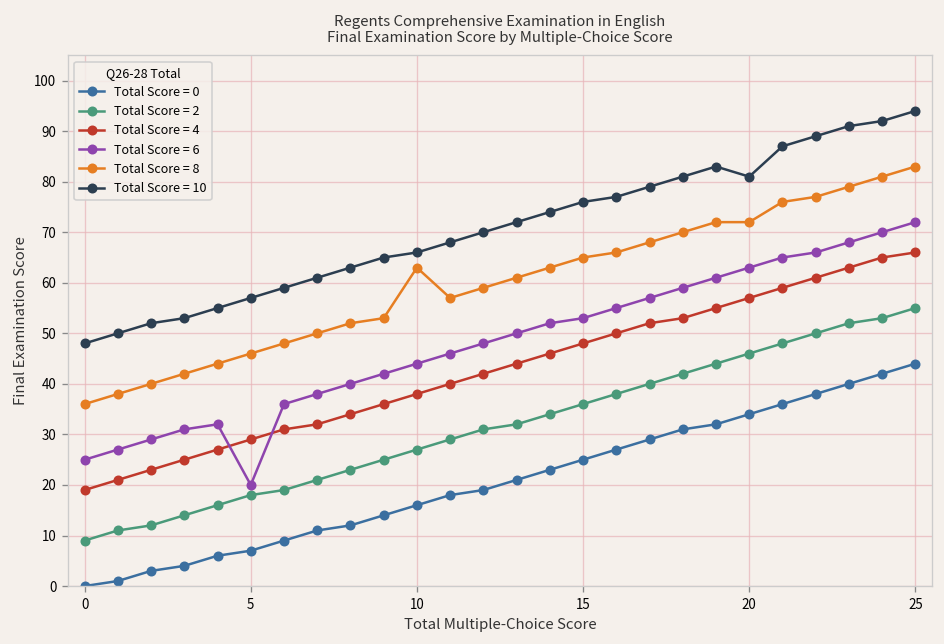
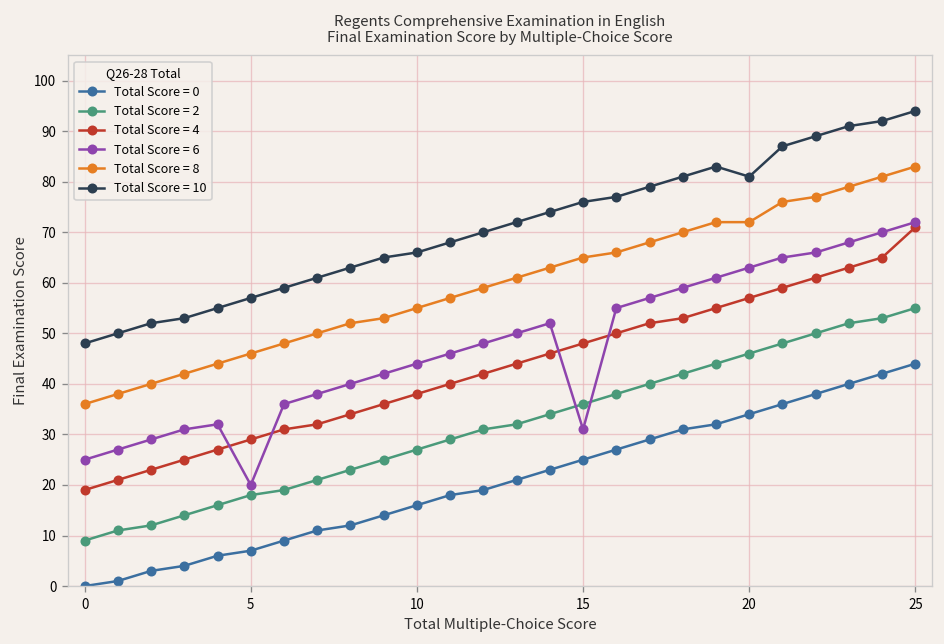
Total Score = 8, 10: 63 -> 55
Total Score = 6, 15: 53 -> 31
Total Score = 4, 25: 66 -> 71
